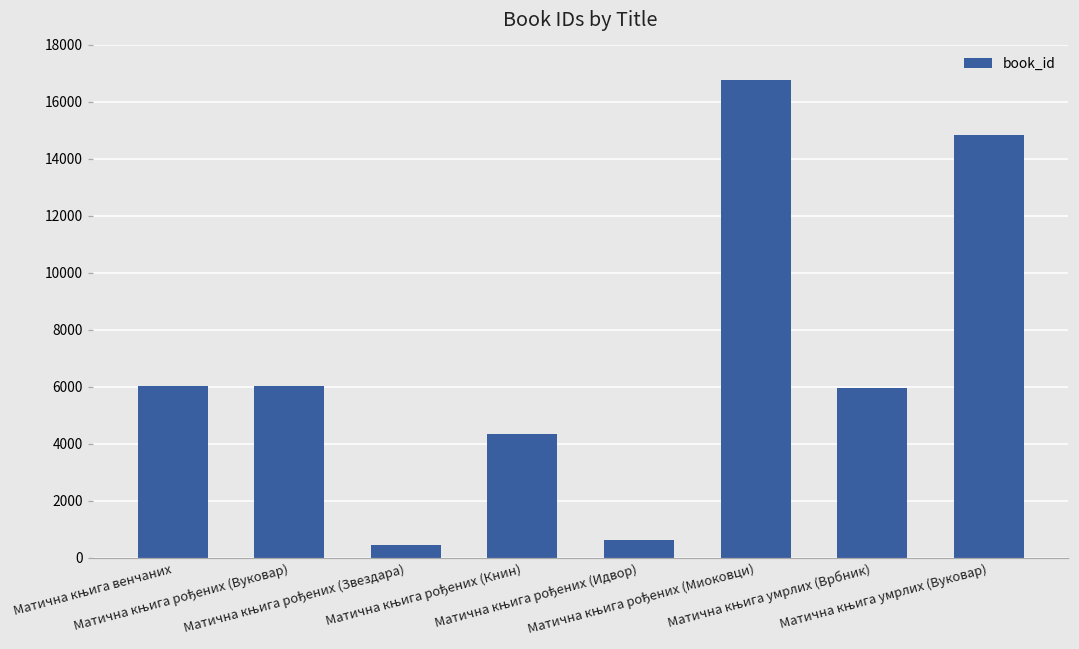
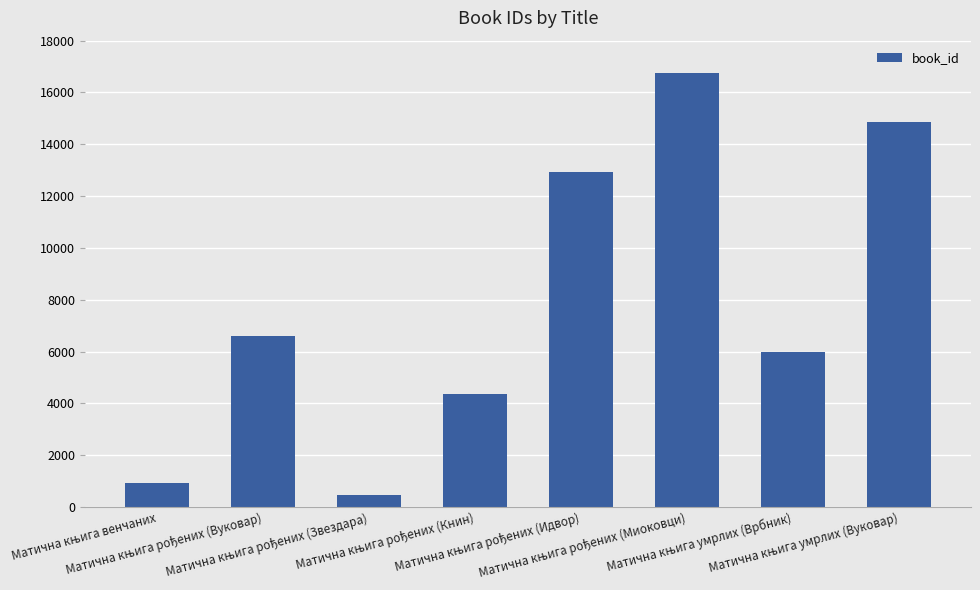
Матична књига венчаних: 6000 -> 900
Матична књига рођених (Вуковар): 6000 -> 6600
Матична књига рођених (Идвор): 600 -> 12900
